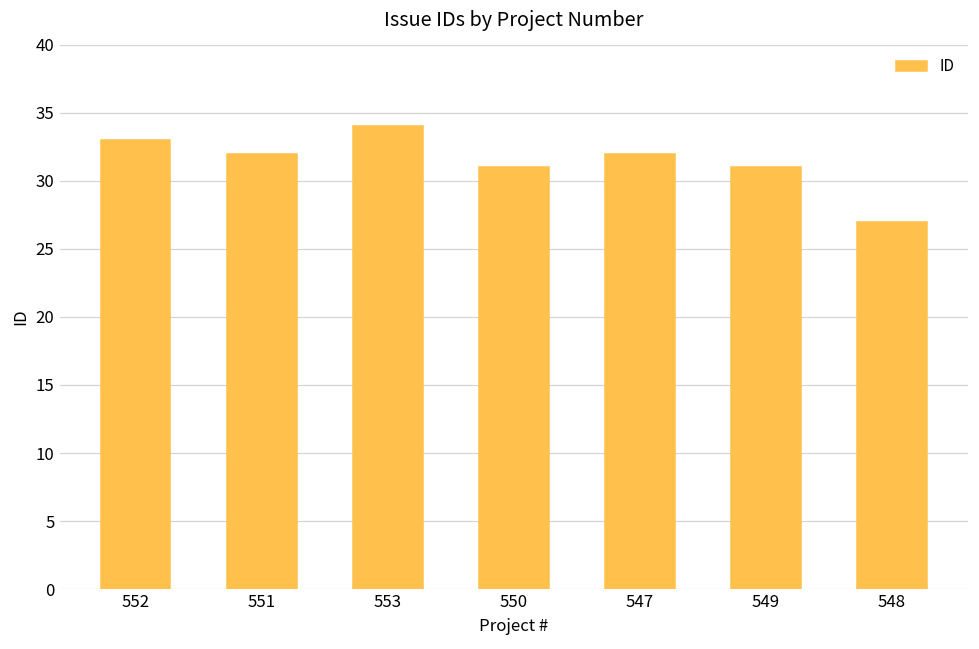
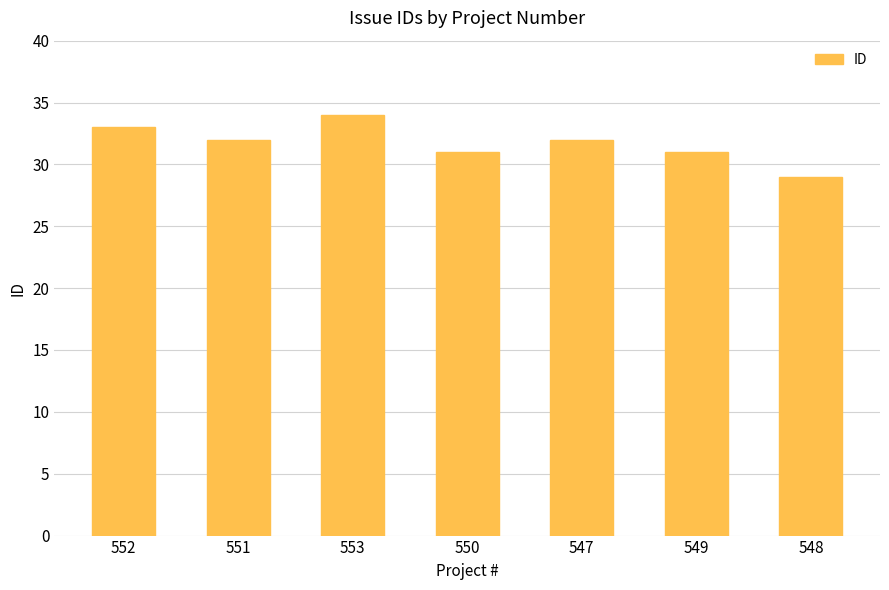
548: 27 -> 29
